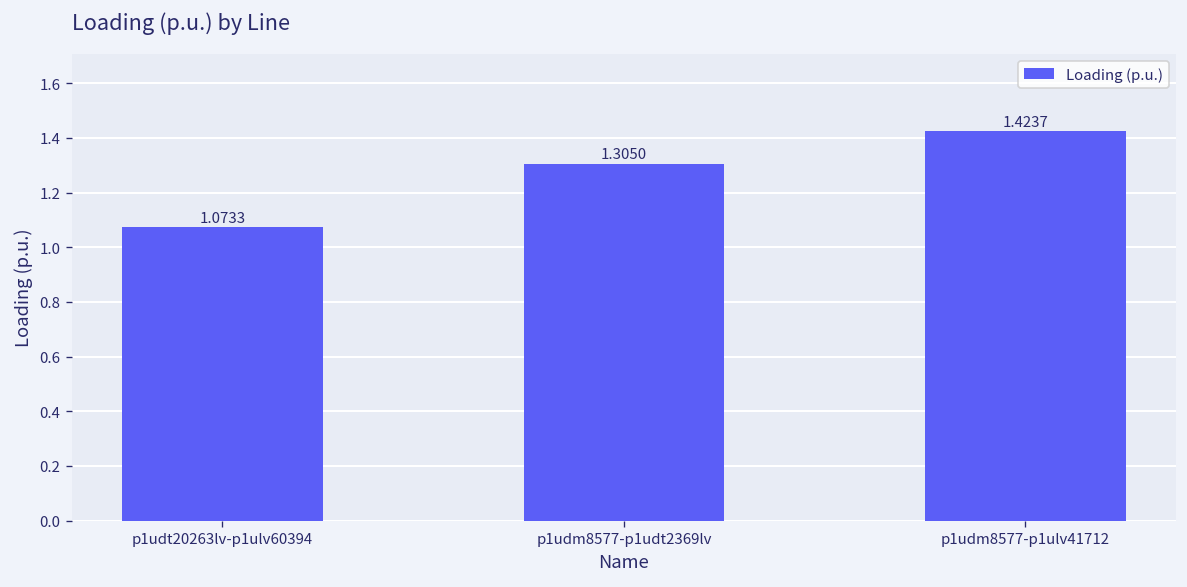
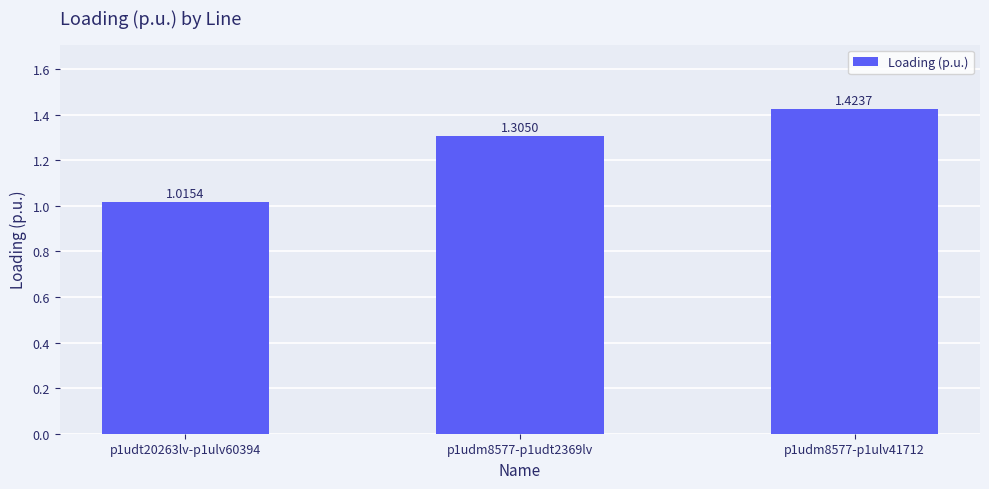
p1udt20263lv-p1ulv60394: 1.0733 -> 1.0154
